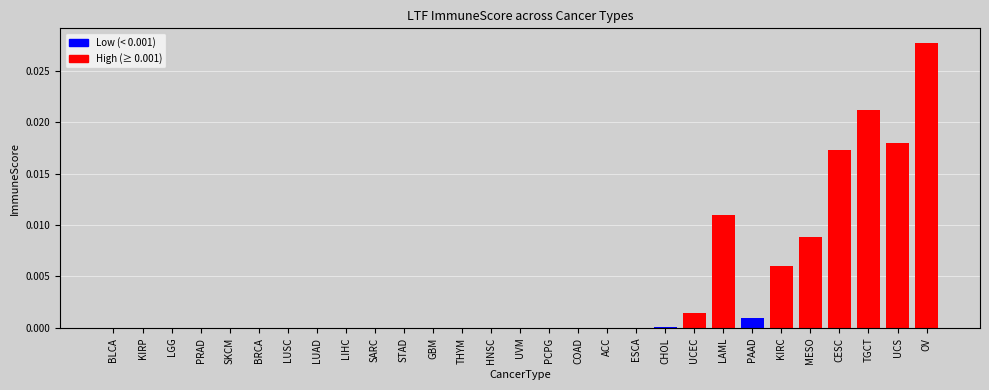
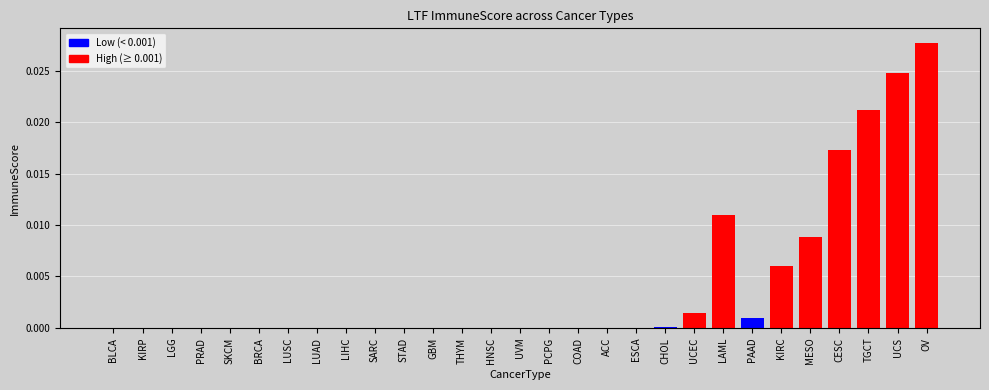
UCS: 0.0179 -> 0.0247
